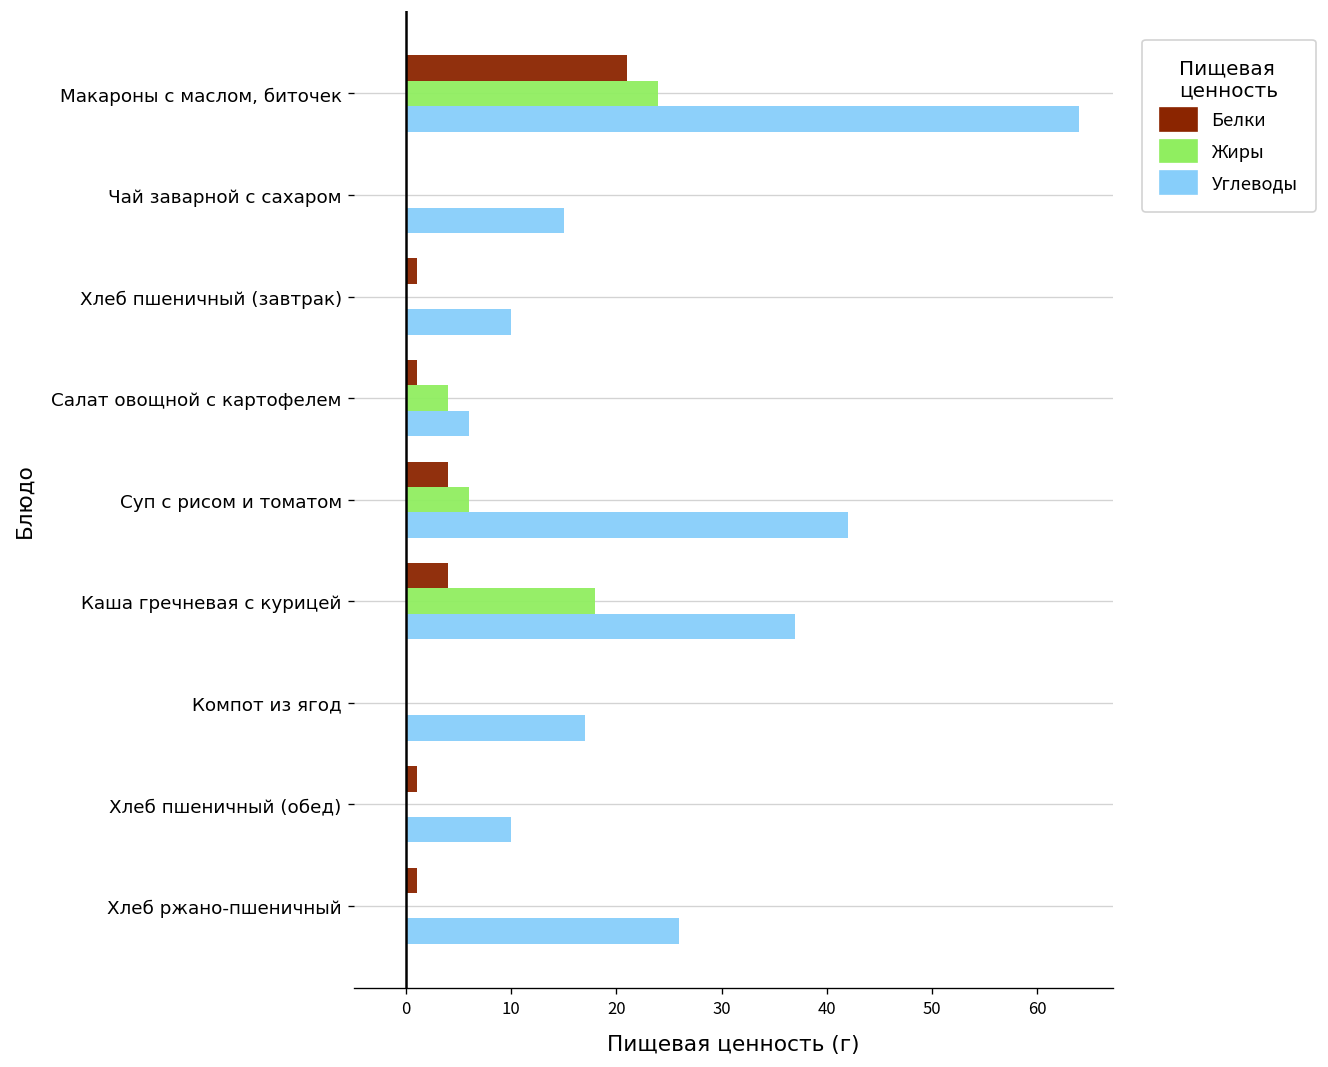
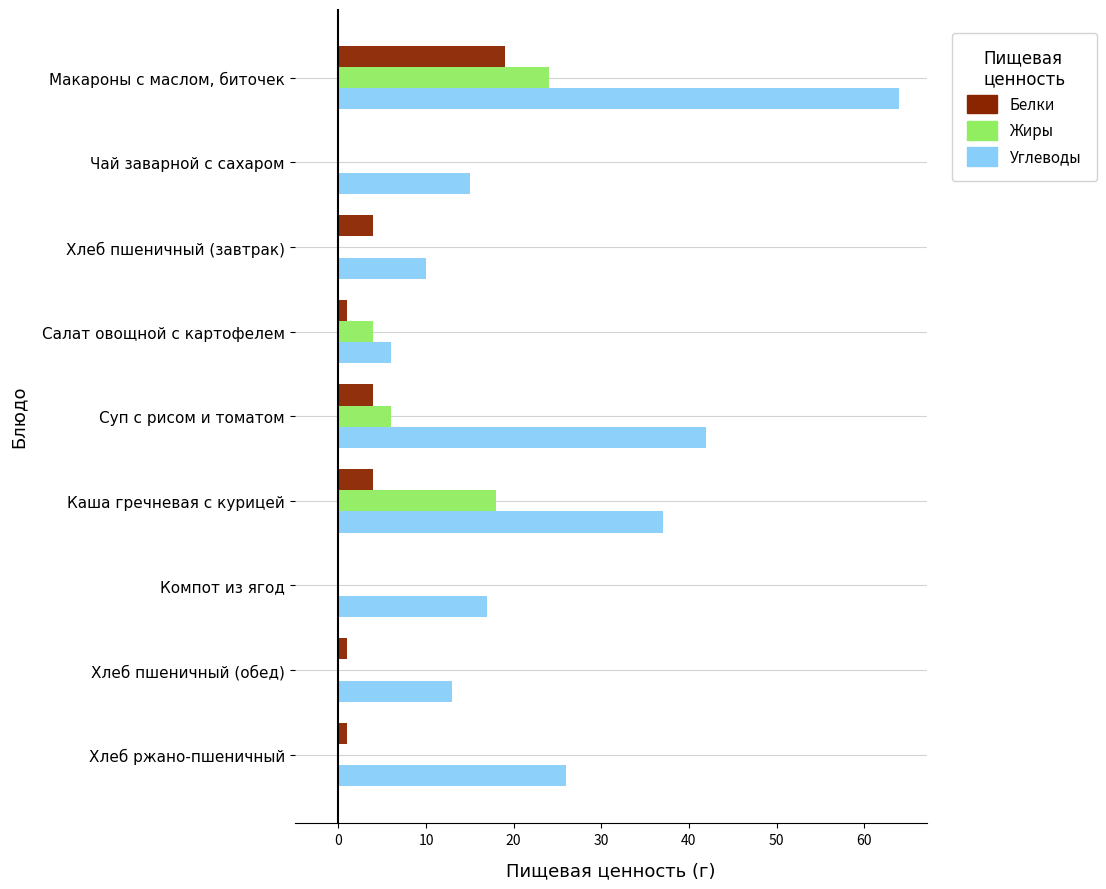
Белки, Макароны с маслом, биточек: 21 -> 19
Белки, Хлеб пшеничный (завтрак): 1 -> 4
Углеводы, Хлеб пшеничный (обед): 10 -> 13
